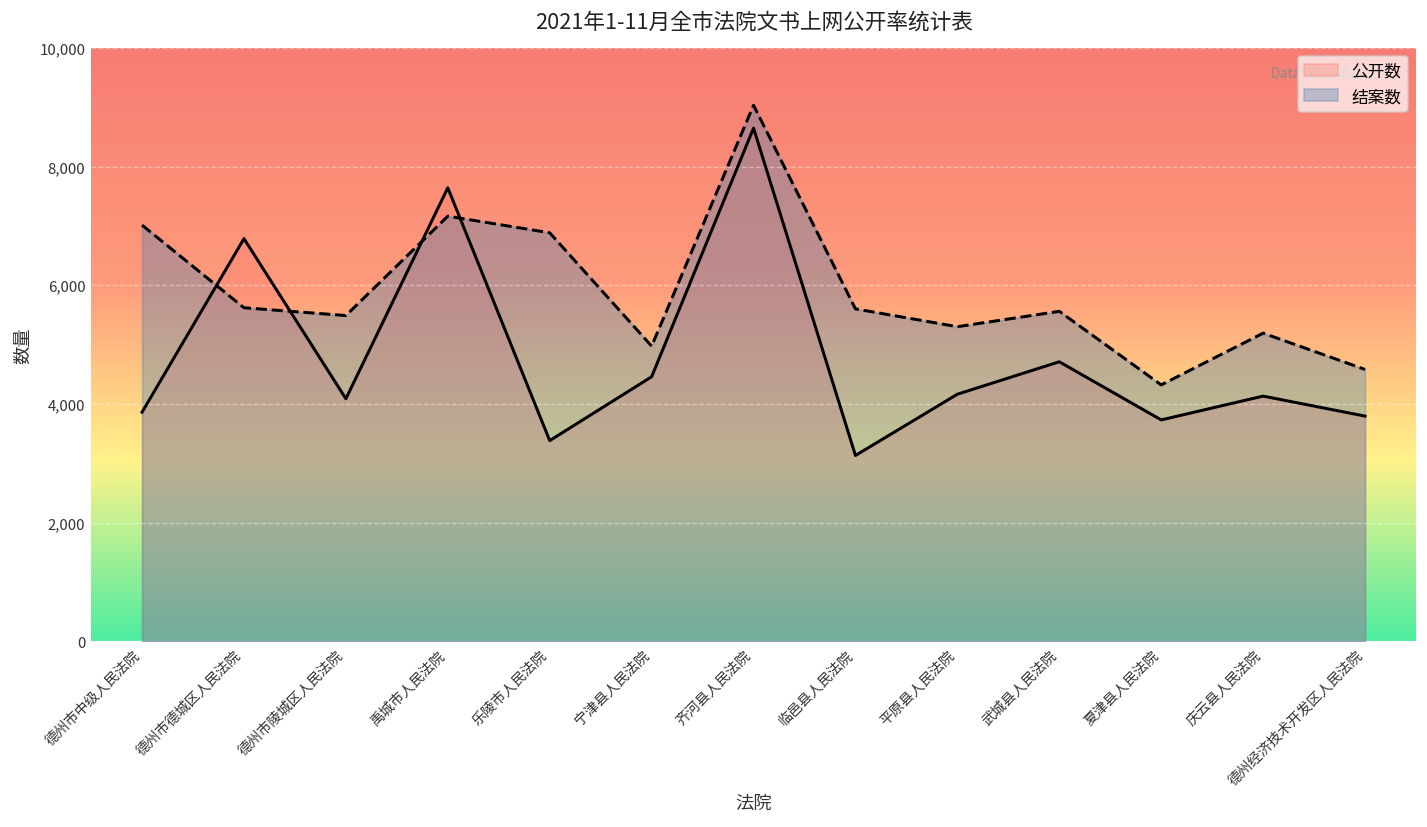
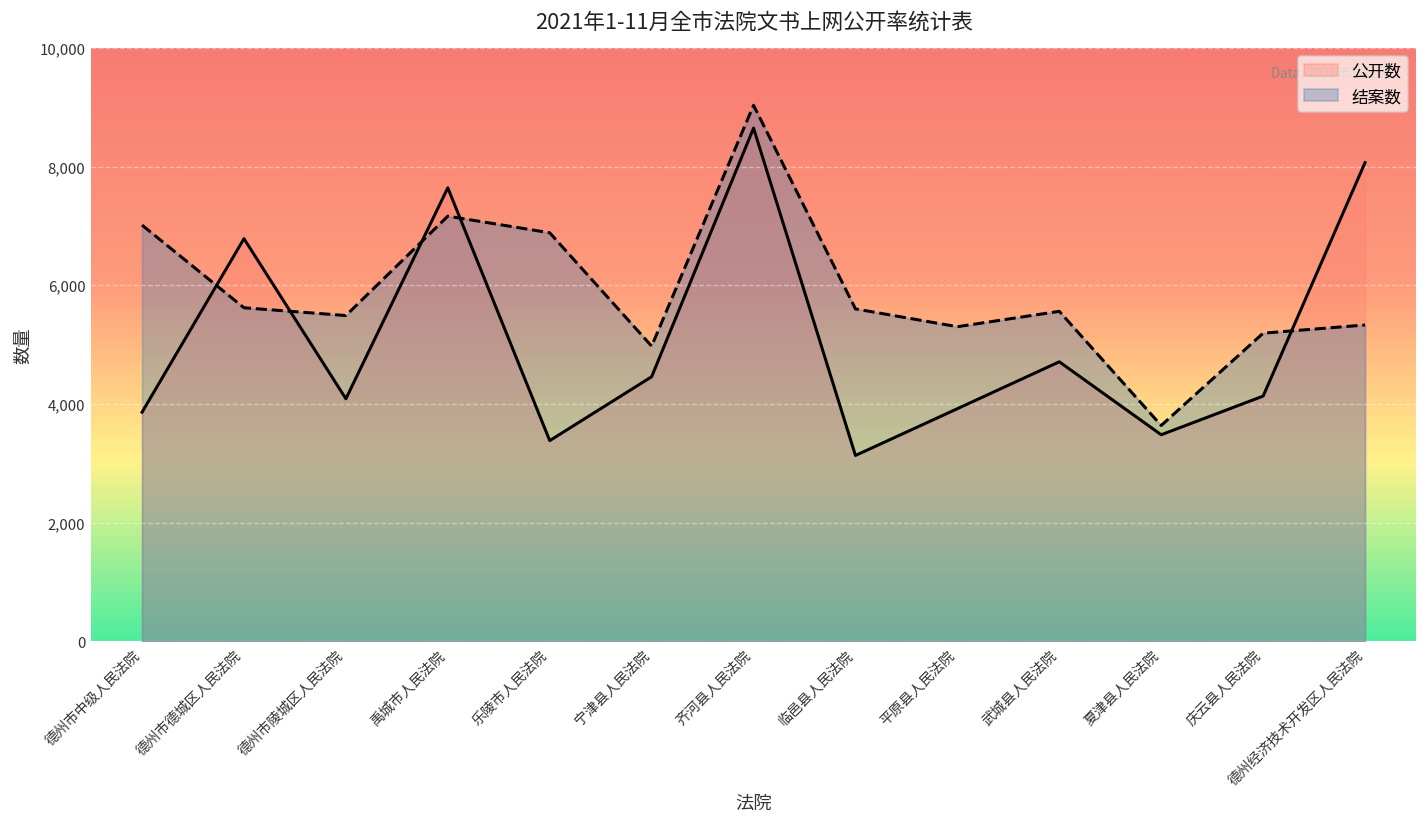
公开数, 平原县人民法院: 4,200 -> 3,900
公开数, 夏津县人民法院: 3,700 -> 3,500
结案数, 夏津县人民法院: 4,300 -> 3,600
公开数, 德州经济技术开发区人民法院: 3,800 -> 8,100
结案数, 德州经济技术开发区人民法院: 4,600 -> 5,300
